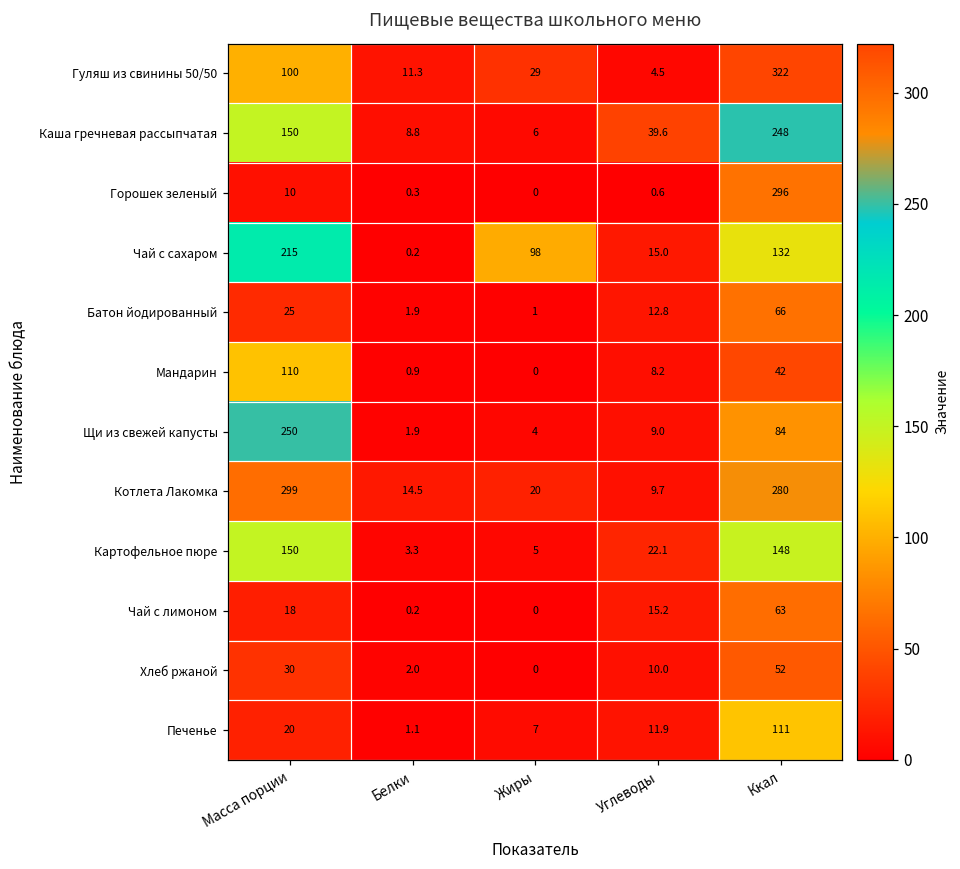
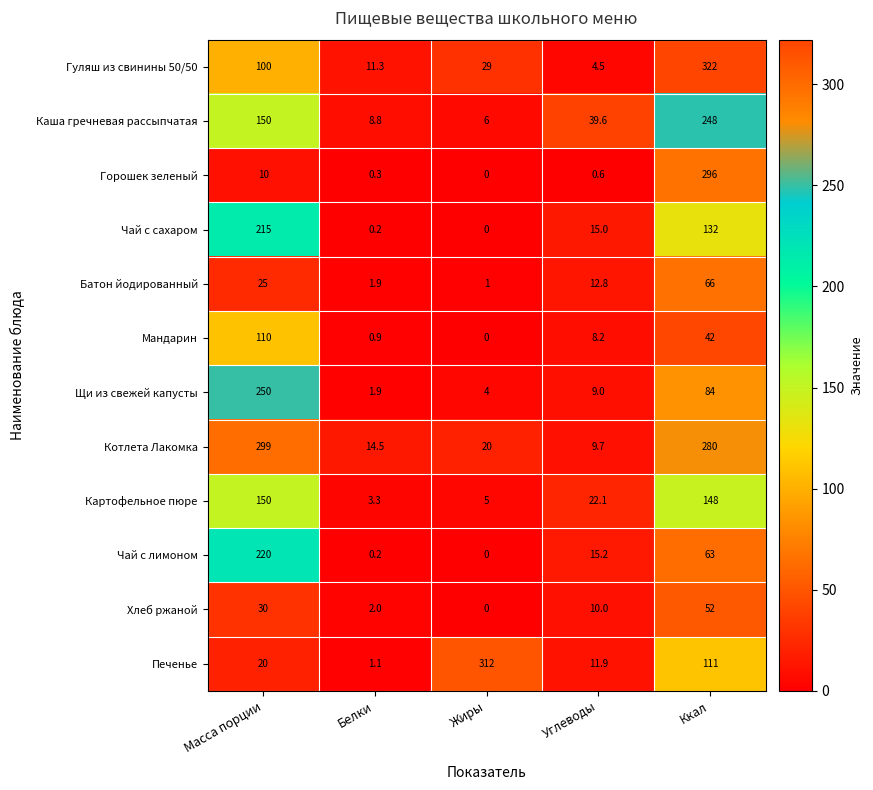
Чай с сахаром, Жиры: 98 -> 0
Чай с лимоном, Масса порции: 18 -> 220
Печенье, Жиры: 7 -> 312
